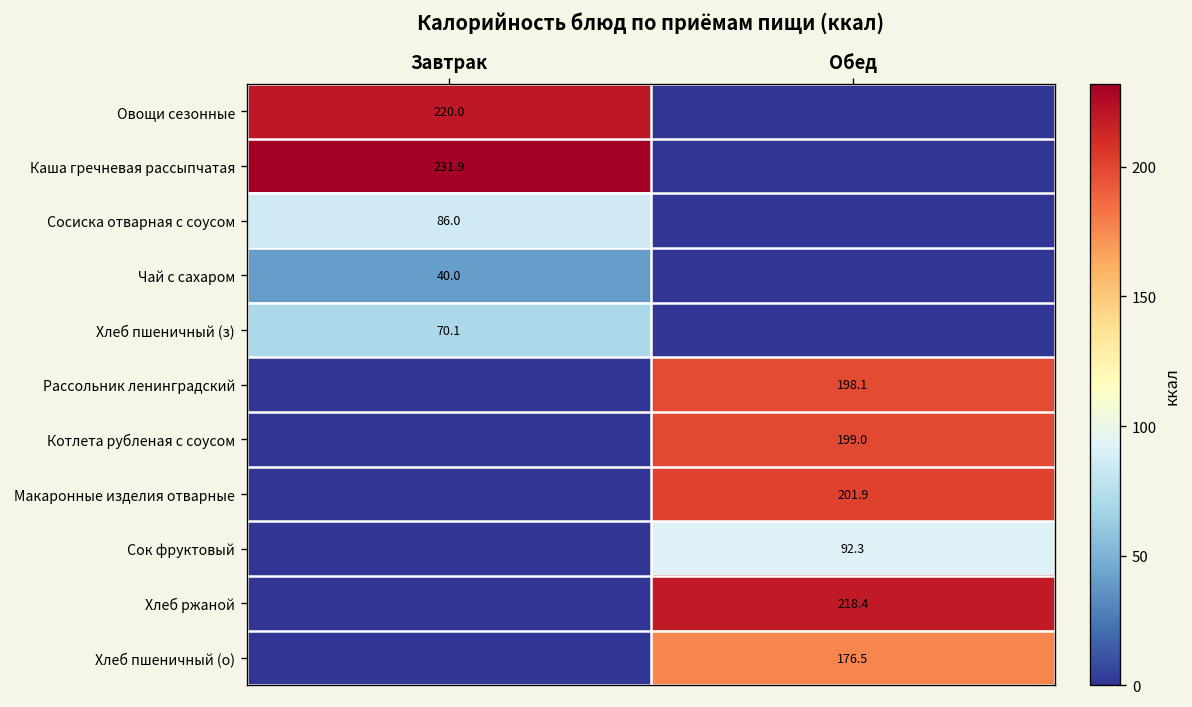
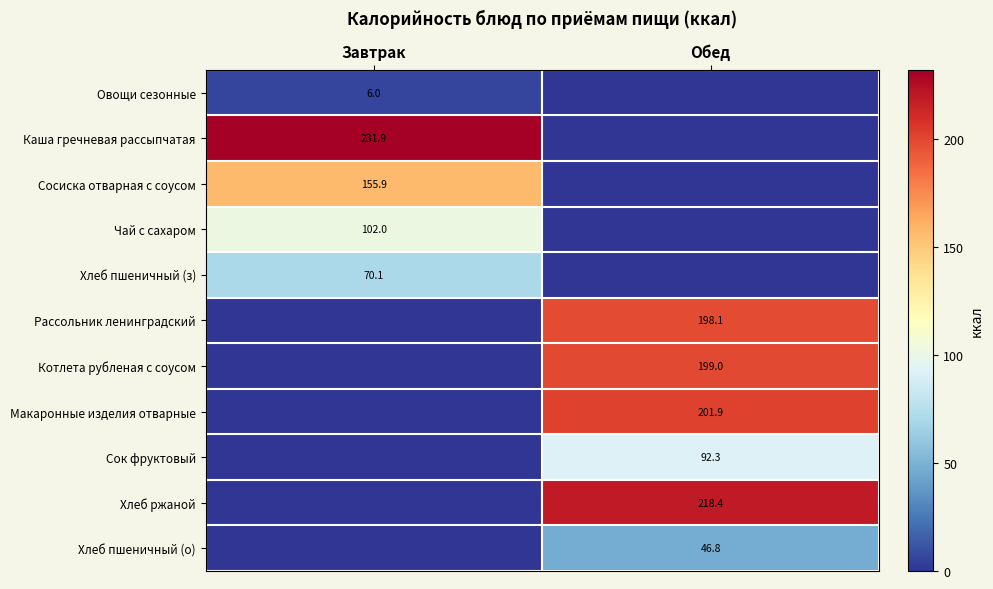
Овощи сезонные, Завтрак: 220.0 -> 6.0
Сосиска отварная с соусом, Завтрак: 86.0 -> 155.9
Чай с сахаром, Завтрак: 40.0 -> 102.0
Хлеб пшеничный (о), Обед: 176.5 -> 46.8
